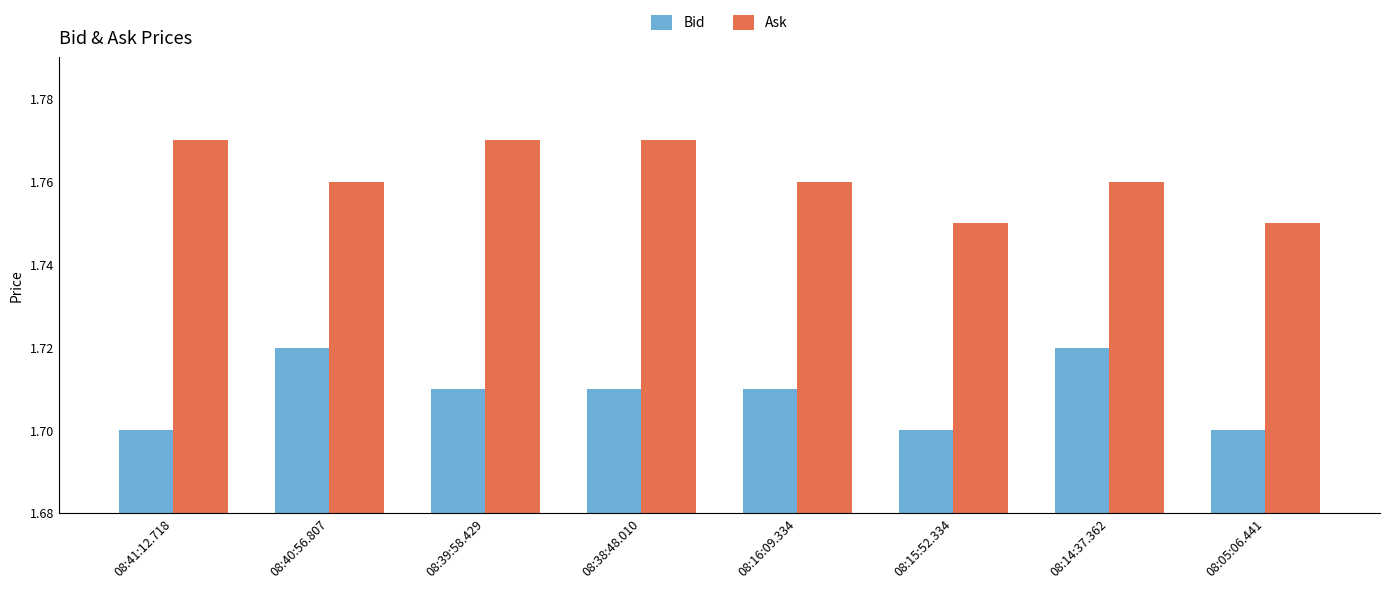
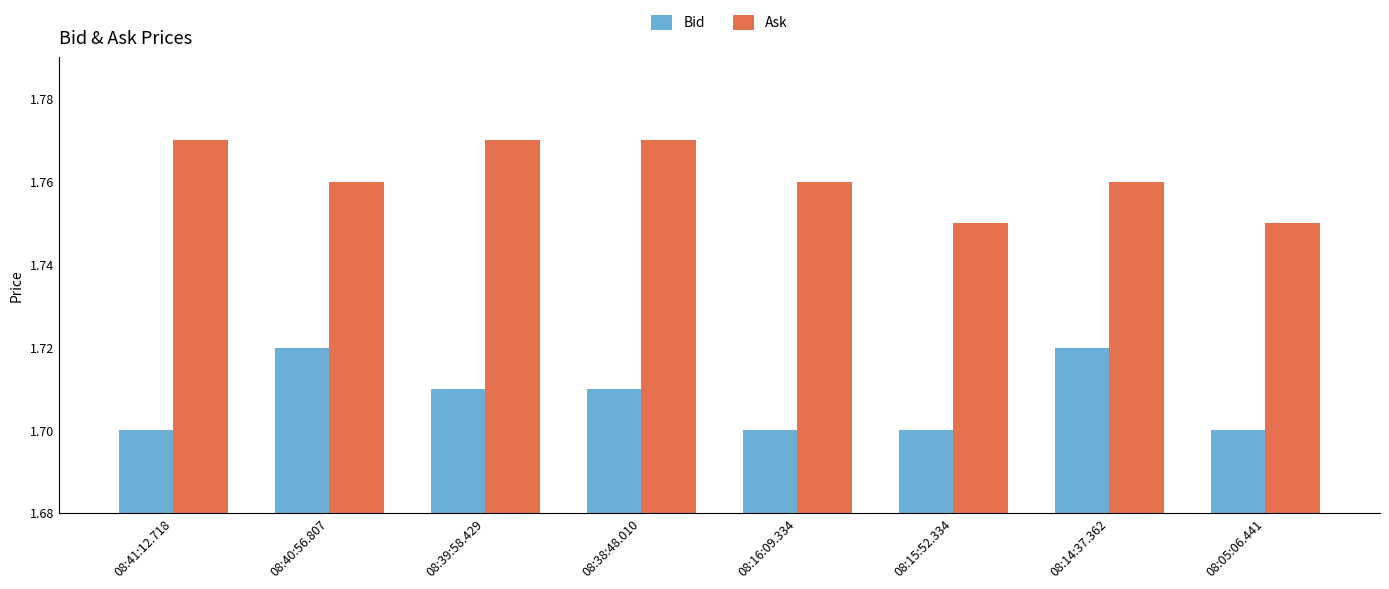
Bid, 08:16:09.334: 1.71 -> 1.70
